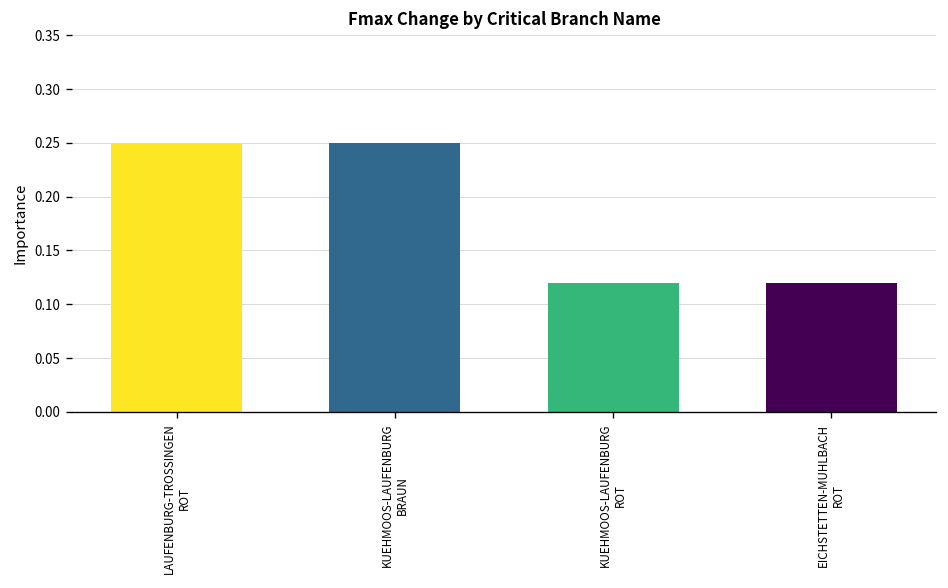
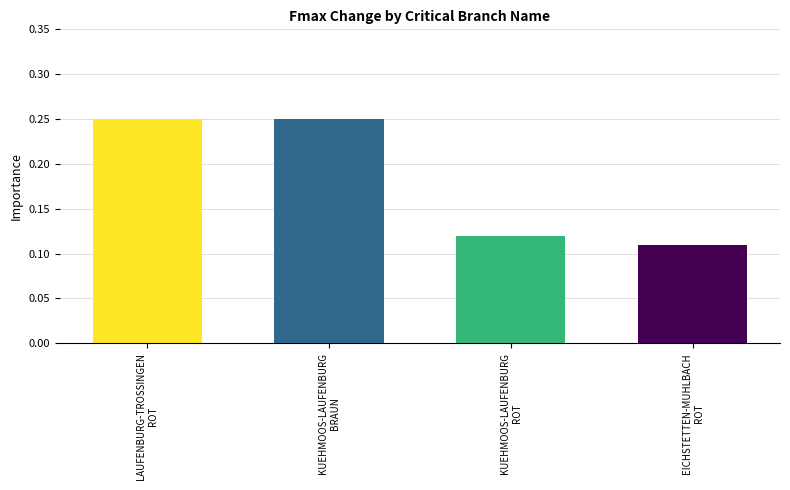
EICHSTETTEN-MUHLBACH ROT: 0.12 -> 0.11
